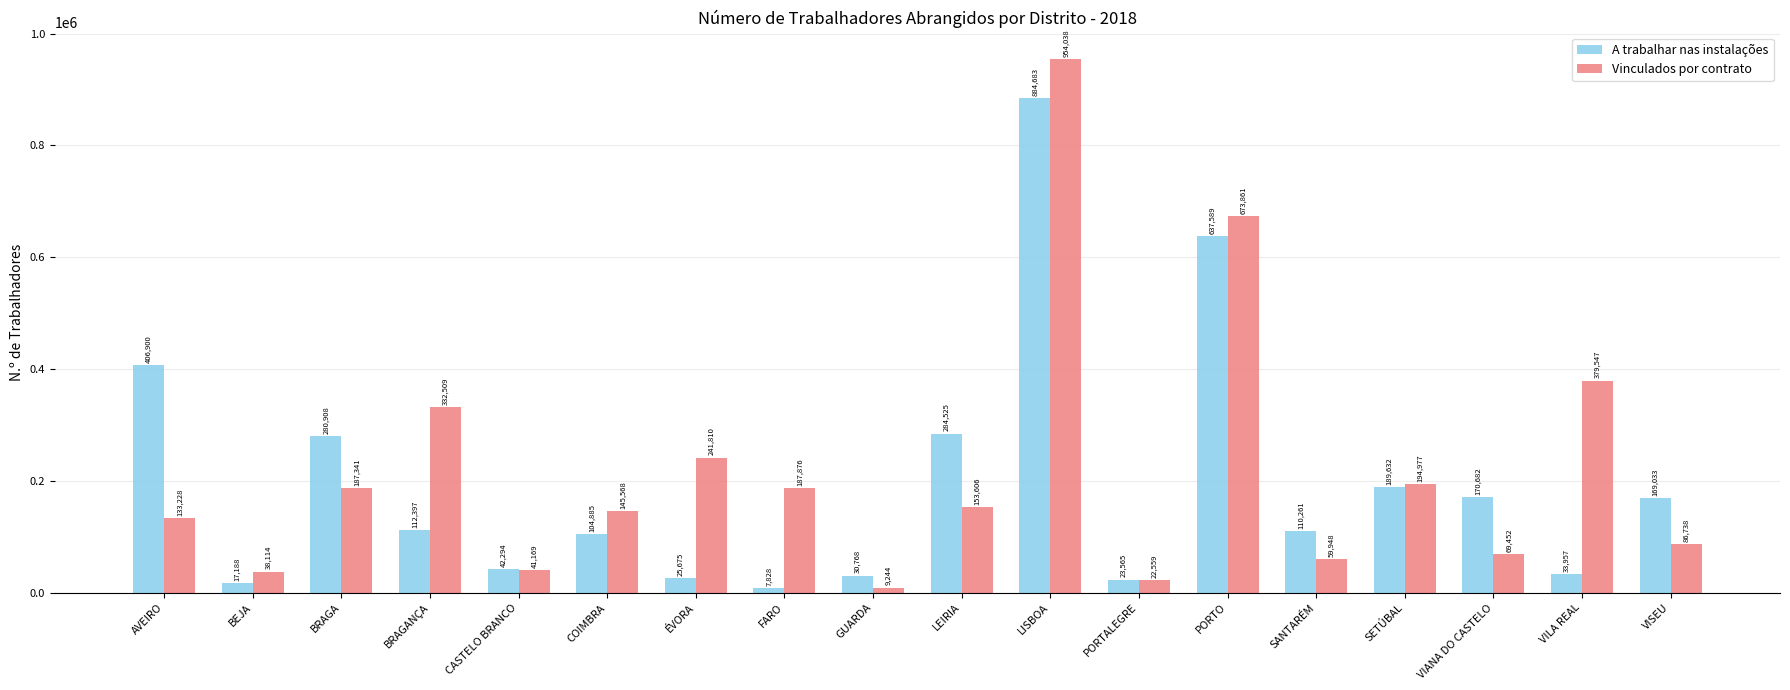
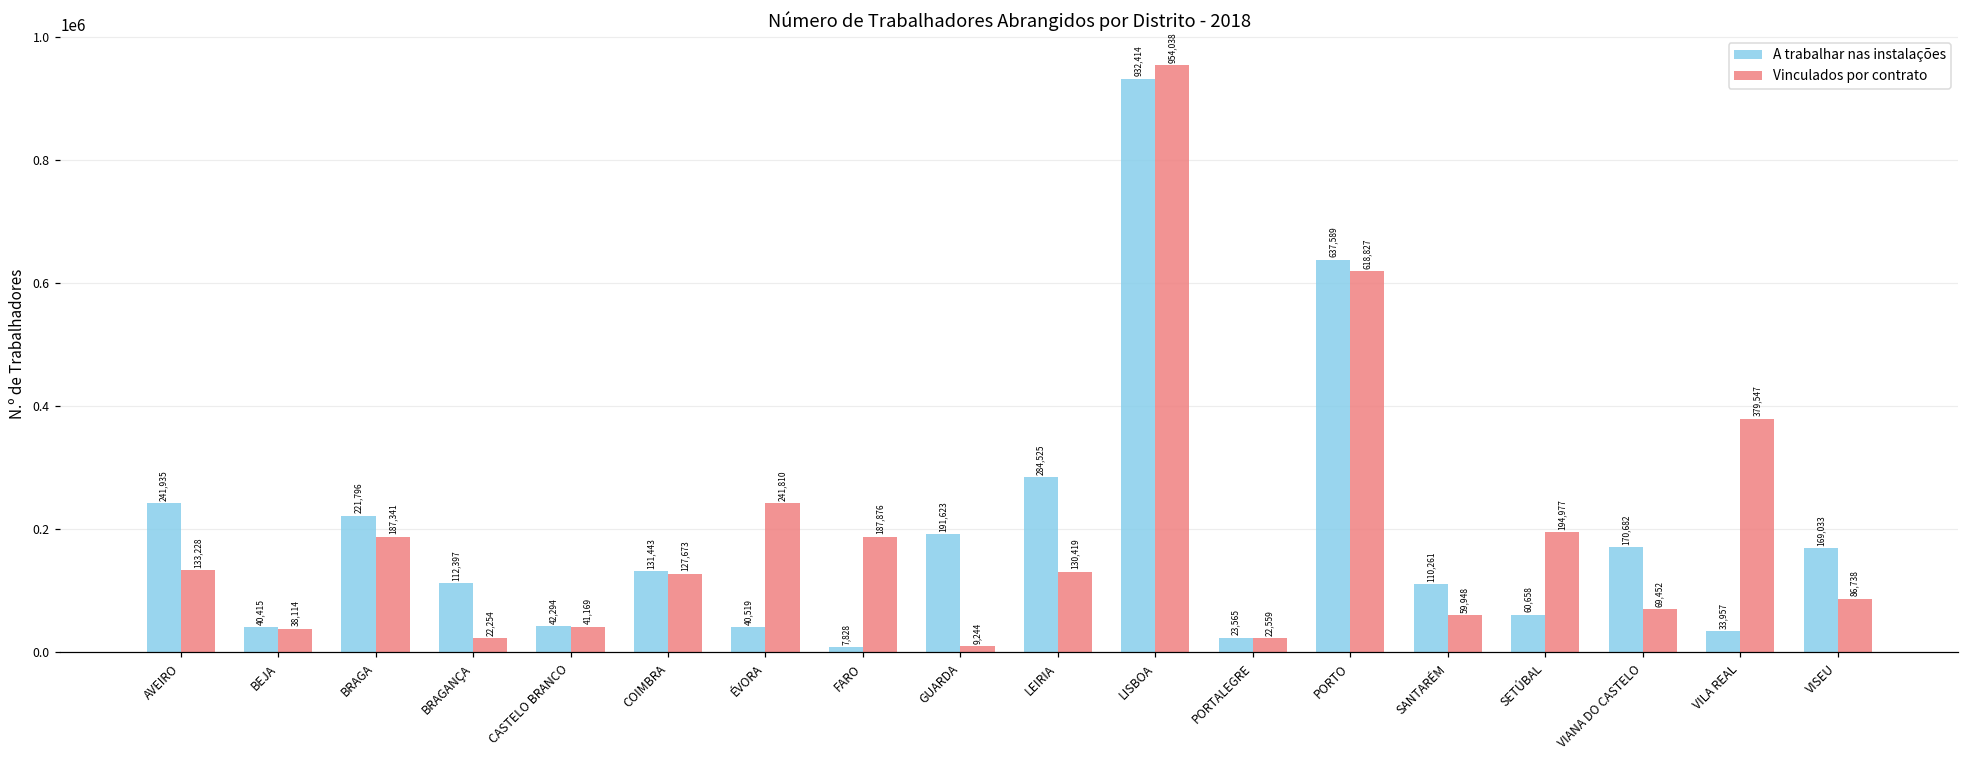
A trabalhar nas instalações, AVEIRO: 406,900 -> 241,935
A trabalhar nas instalações, BEJA: 17,188 -> 40,415
A trabalhar nas instalações, BRAGA: 280,908 -> 221,796
Vinculados por contrato, BRAGANÇA: 332,509 -> 22,254
A trabalhar nas instalações, COIMBRA: 104,885 -> 131,443
Vinculados por contrato, COIMBRA: 145,568 -> 127,673
A trabalhar nas instalações, ÉVORA: 25,675 -> 40,519
A trabalhar nas instalações, GUARDA: 30,768 -> 191,623
Vinculados por contrato, LEIRIA: 153,606 -> 130,419
A trabalhar nas instalações, LISBOA: 884,683 -> 932,414
Vinculados por contrato, PORTO: 673,861 -> 618,827
A trabalhar nas instalações, SETÚBAL: 189,632 -> 60,658
